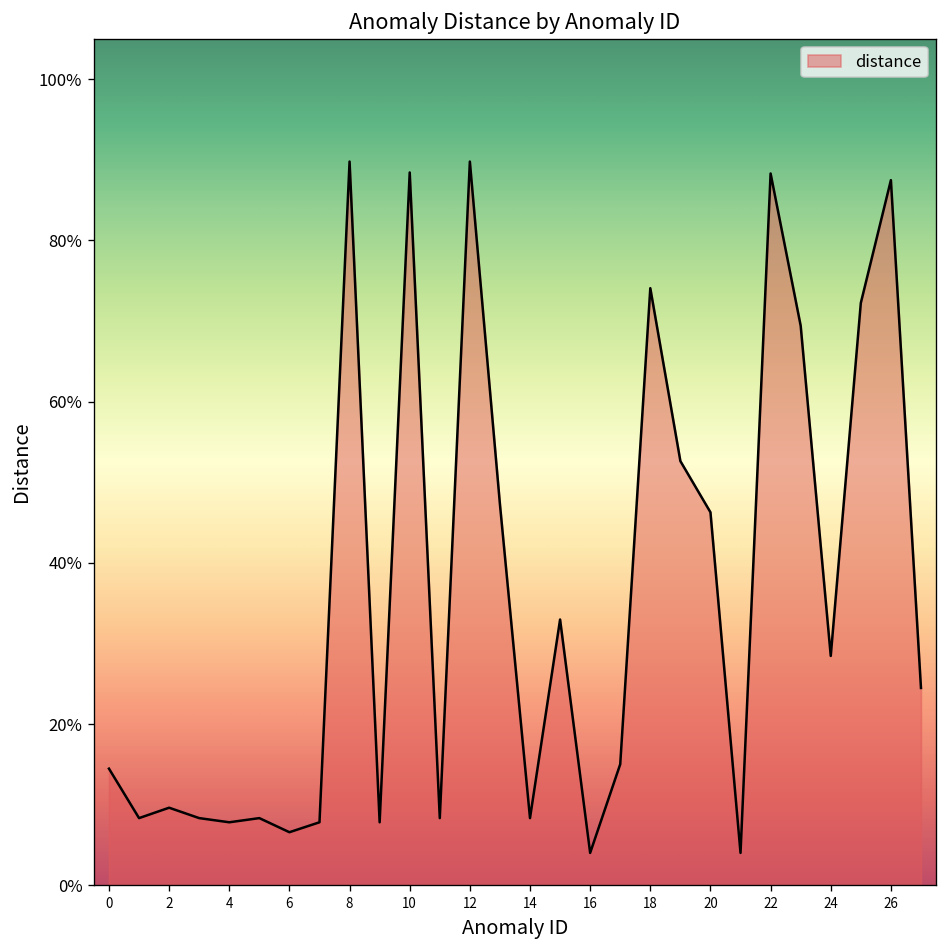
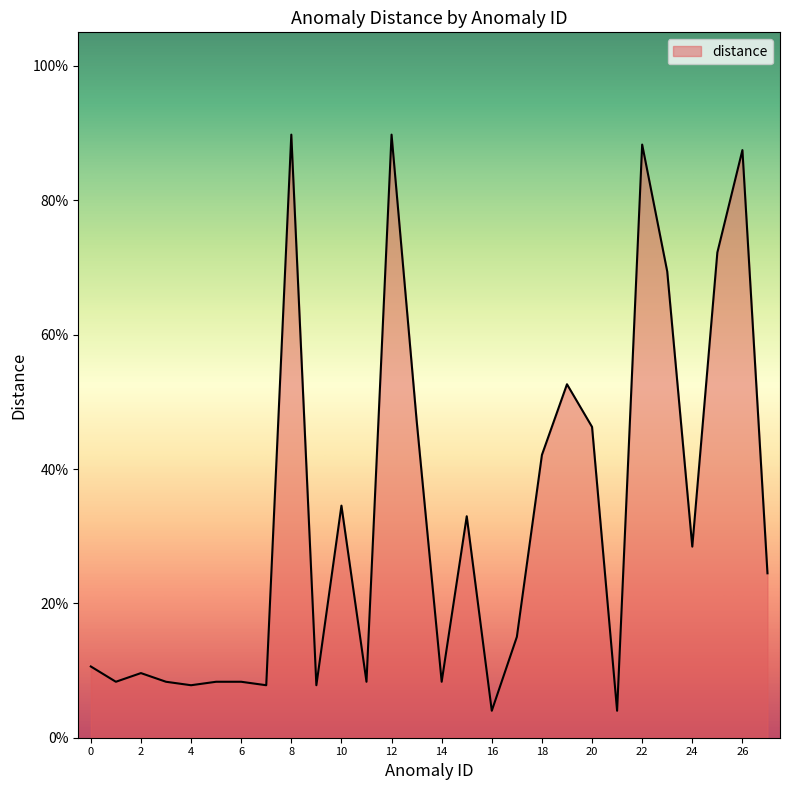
0: 14% -> 11%
6: 7% -> 8%
10: 88% -> 35%
18: 74% -> 42%
